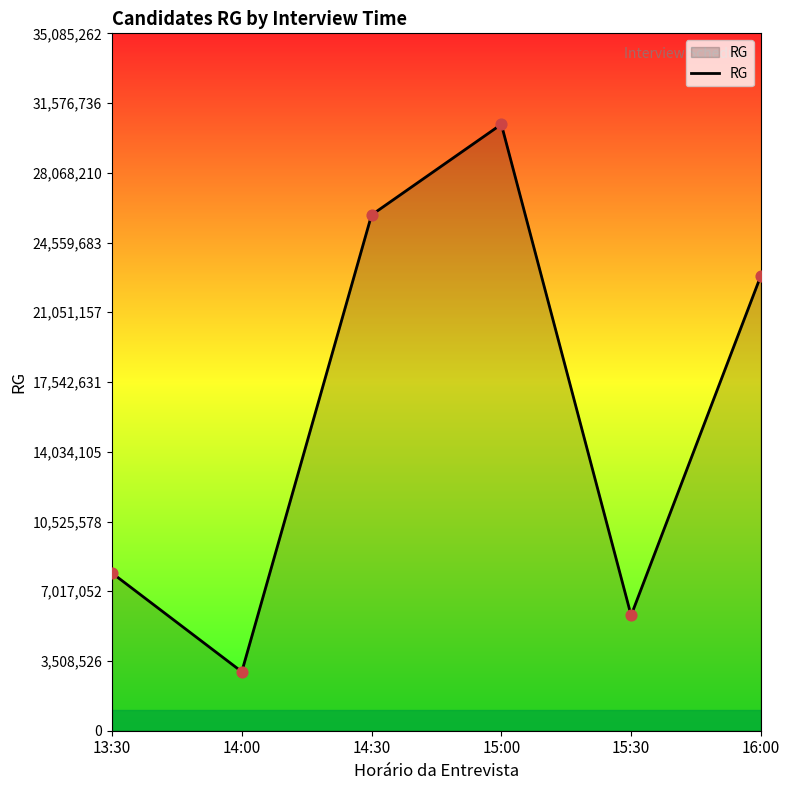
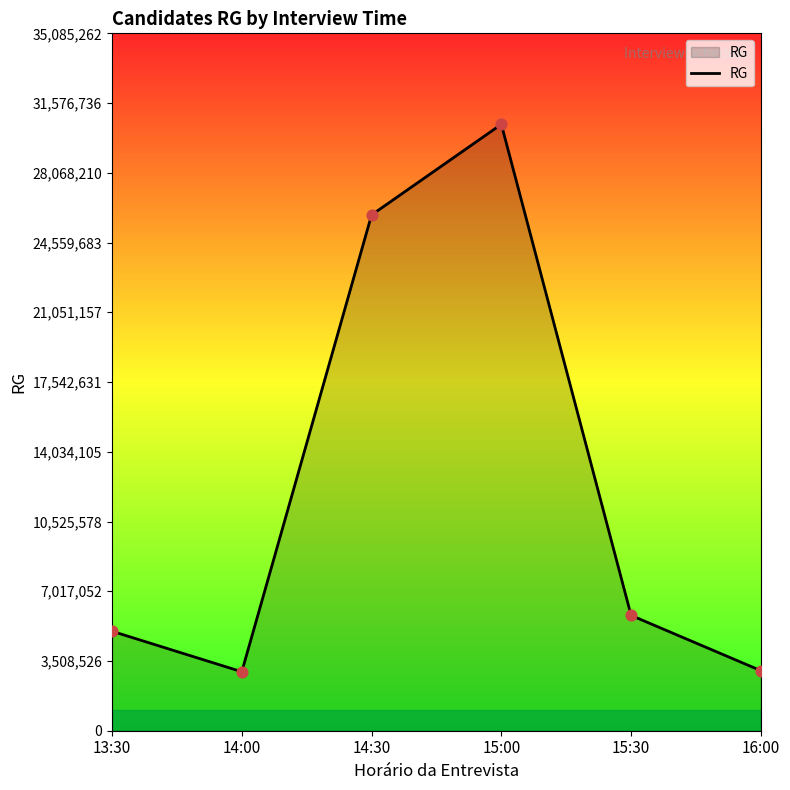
13:30: 7,900,000 -> 5,000,000
16:00: 22,900,000 -> 3,000,000
